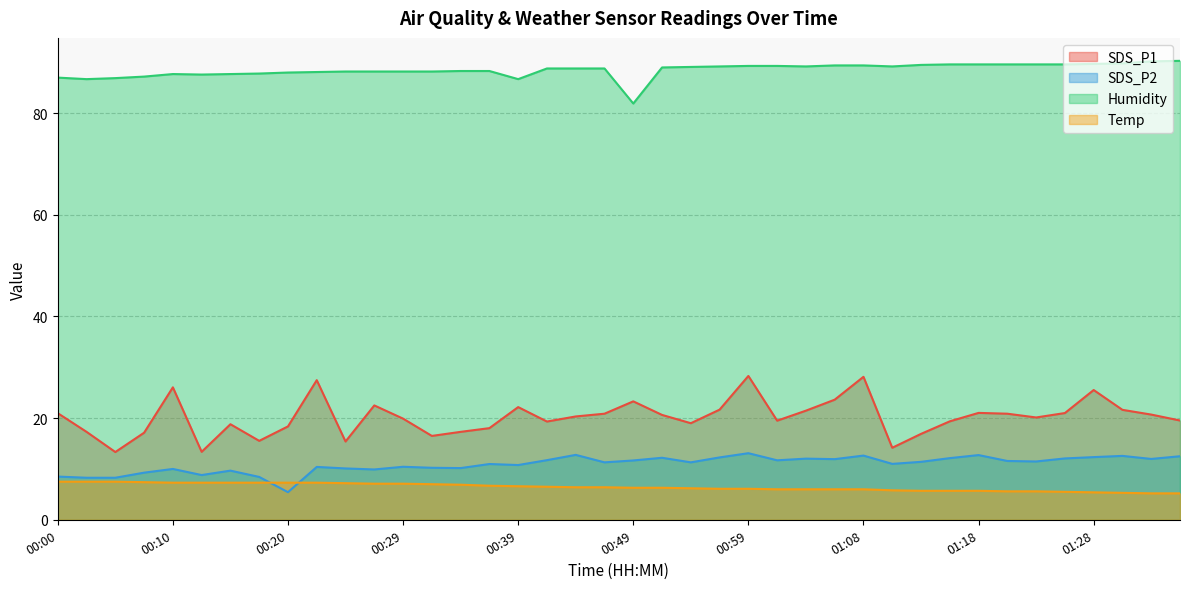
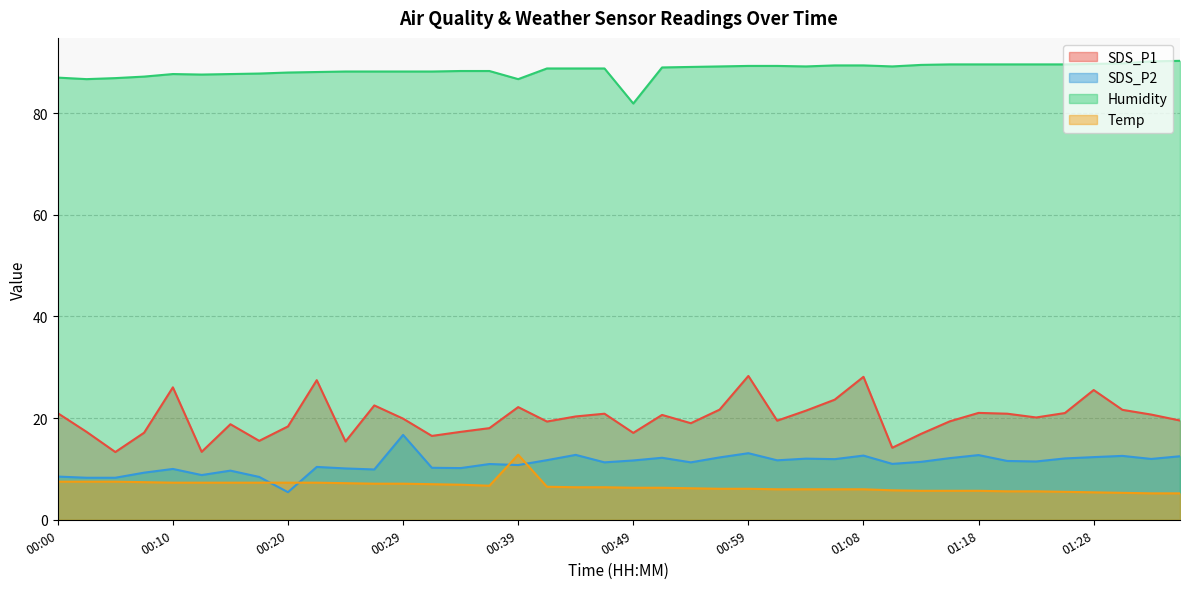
SDS_P2, 00:29: 10 -> 17
Temp, 00:39: 7 -> 13
SDS_P1, 00:49: 23 -> 17
